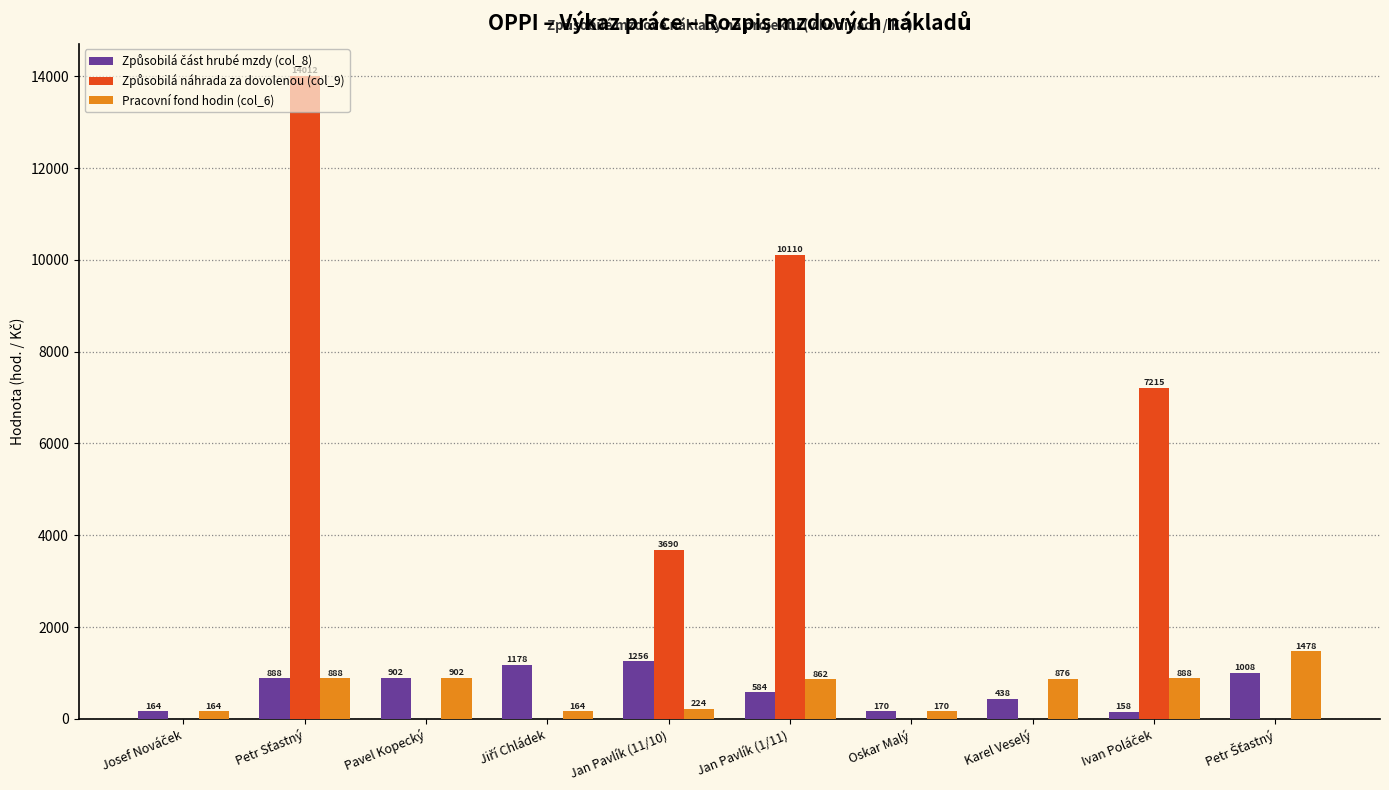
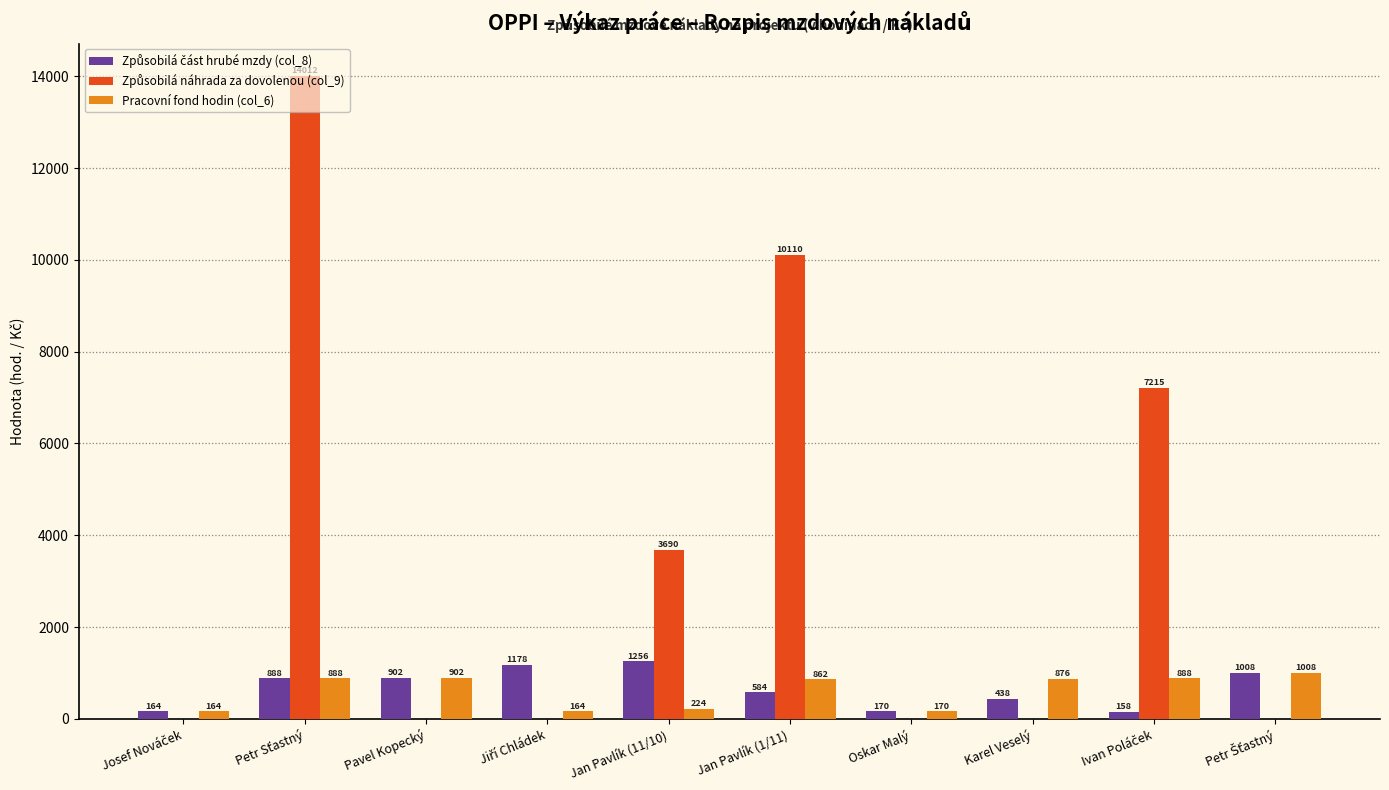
Pracovní fond hodin (col_6), Petr Šťastný: 1478 -> 1008
